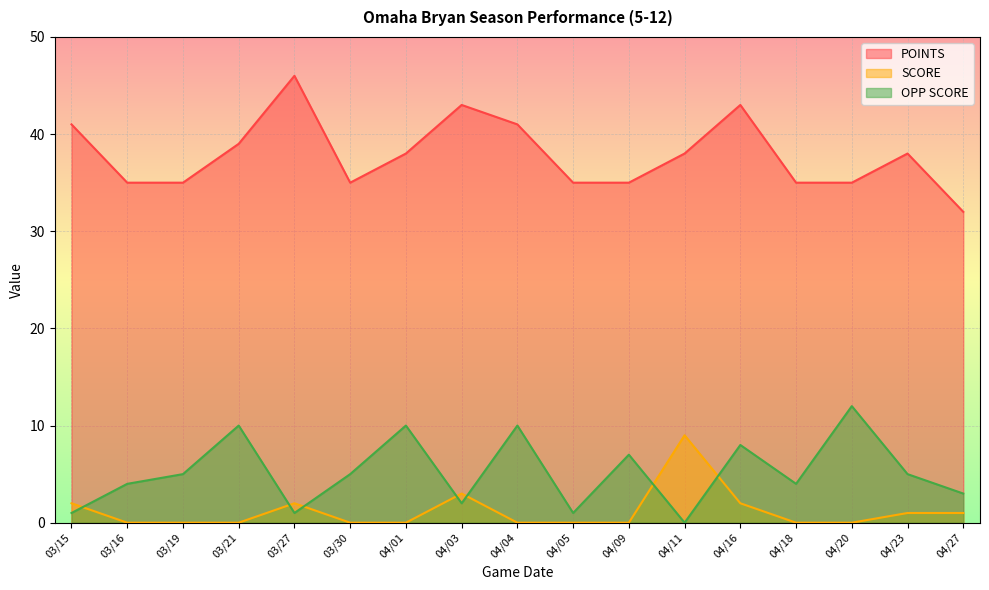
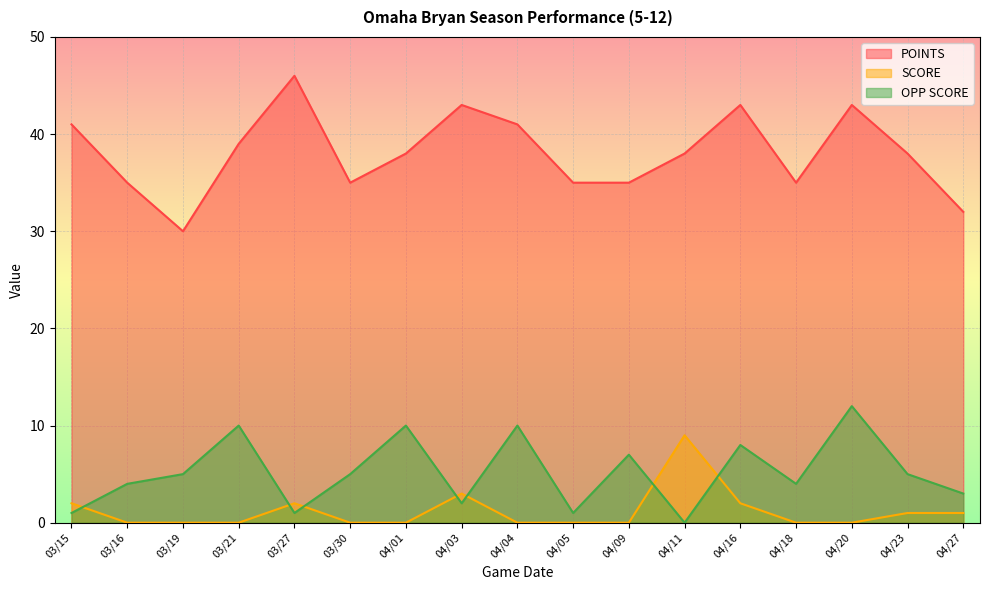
POINTS, 03/19: 35 -> 30
POINTS, 04/20: 35 -> 43
